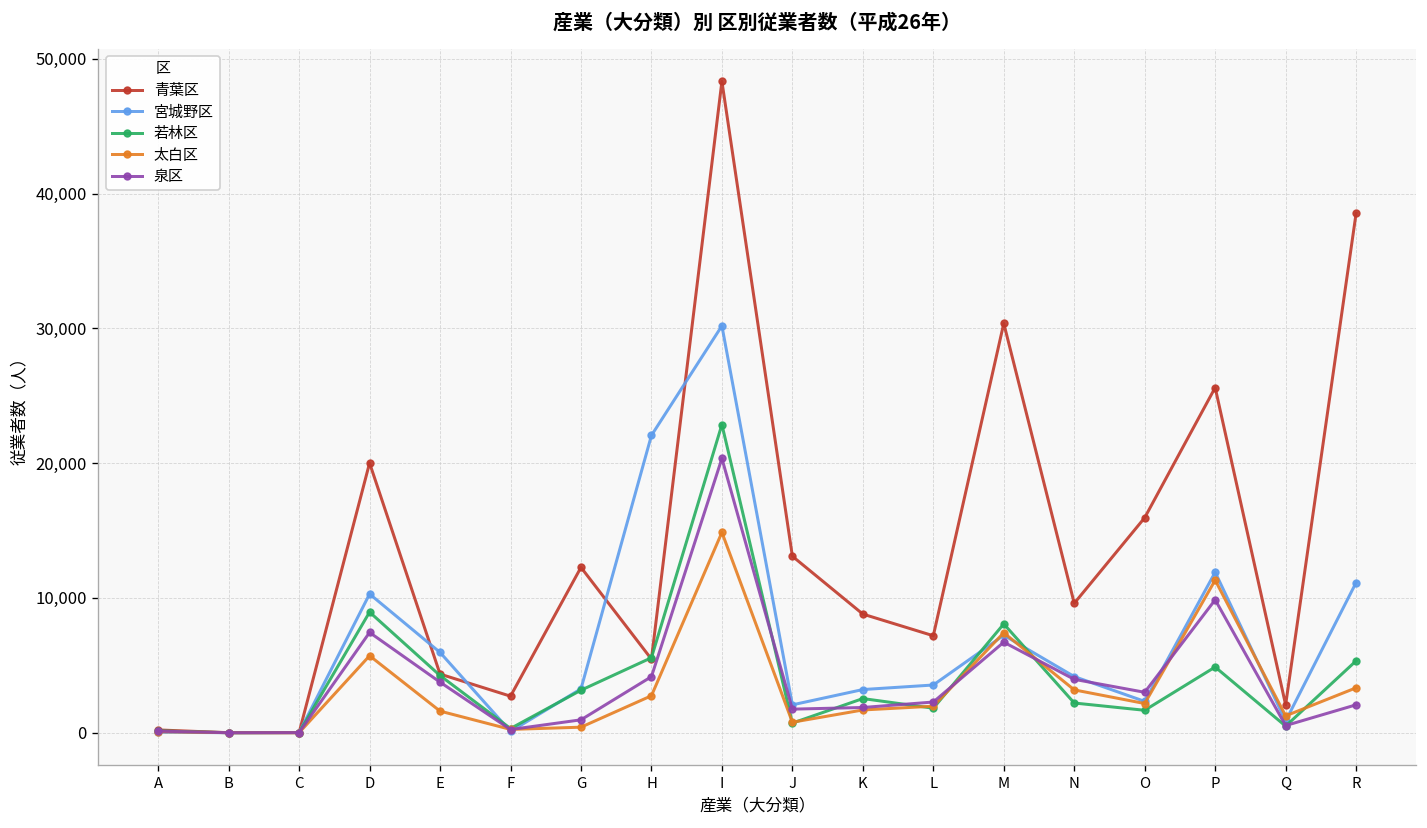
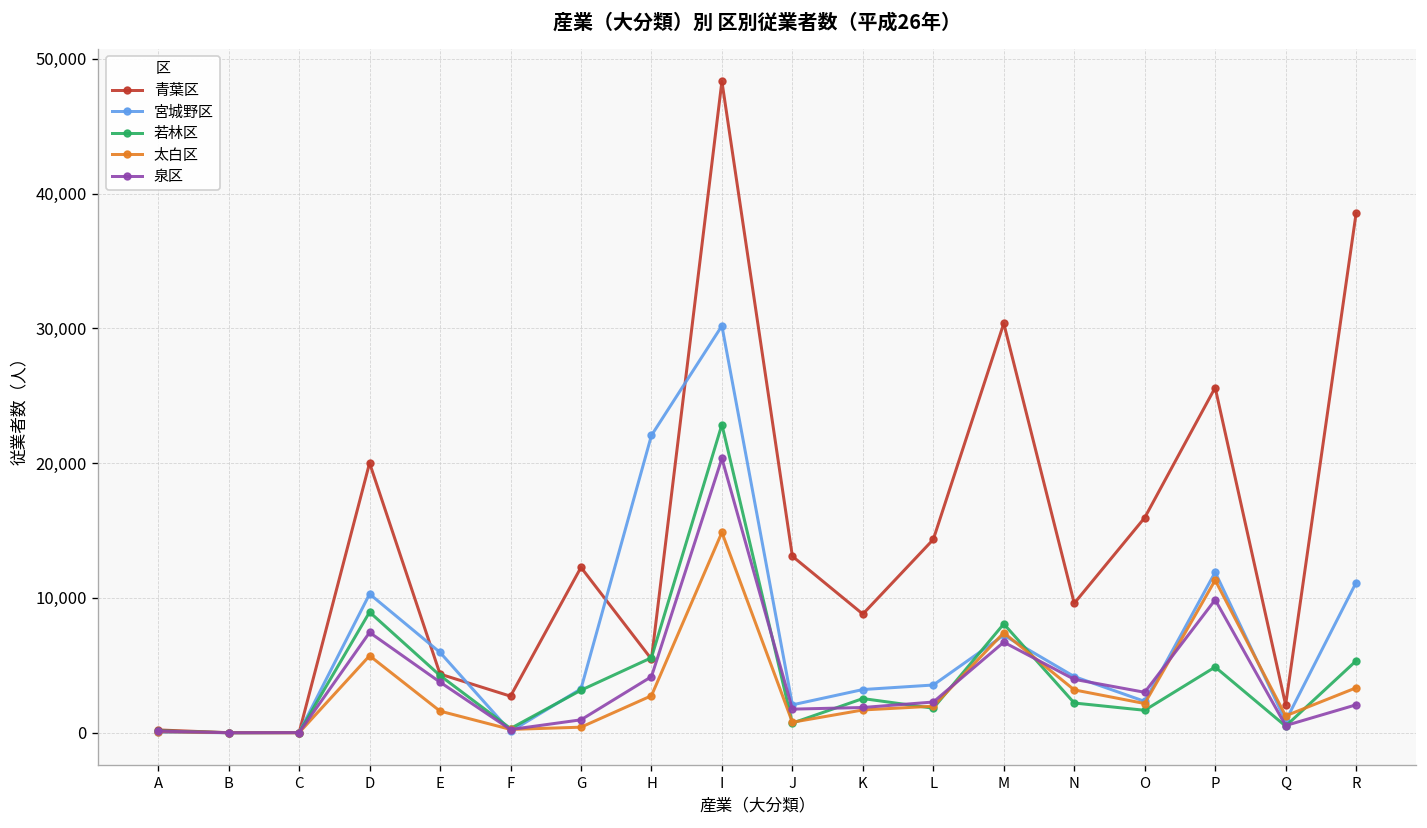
青葉区, L: 7,200 -> 14,300
